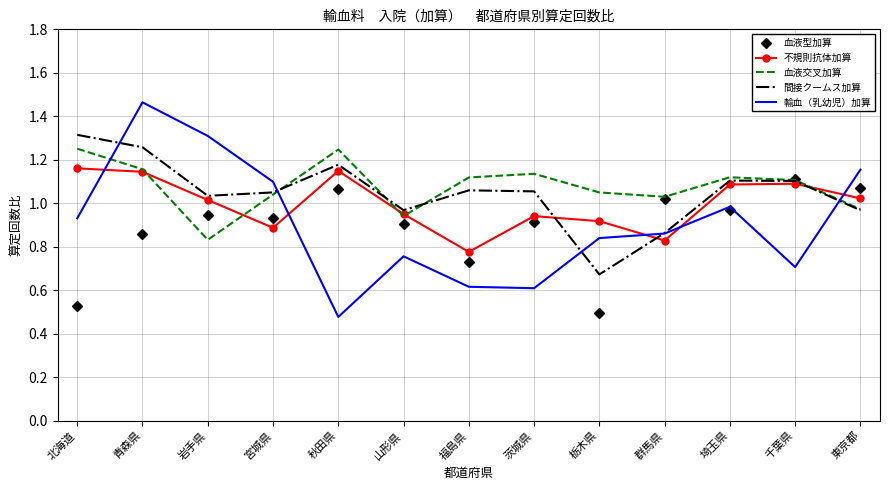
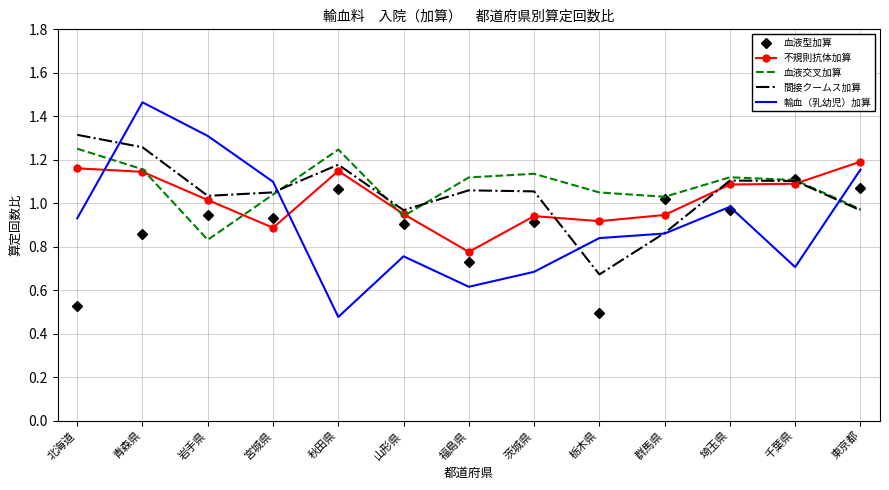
輸血（乳幼児）加算, 茨城県: 0.61 -> 0.68
不規則抗体加算, 群馬県: 0.83 -> 0.95
不規則抗体加算, 東京都: 1.02 -> 1.19
